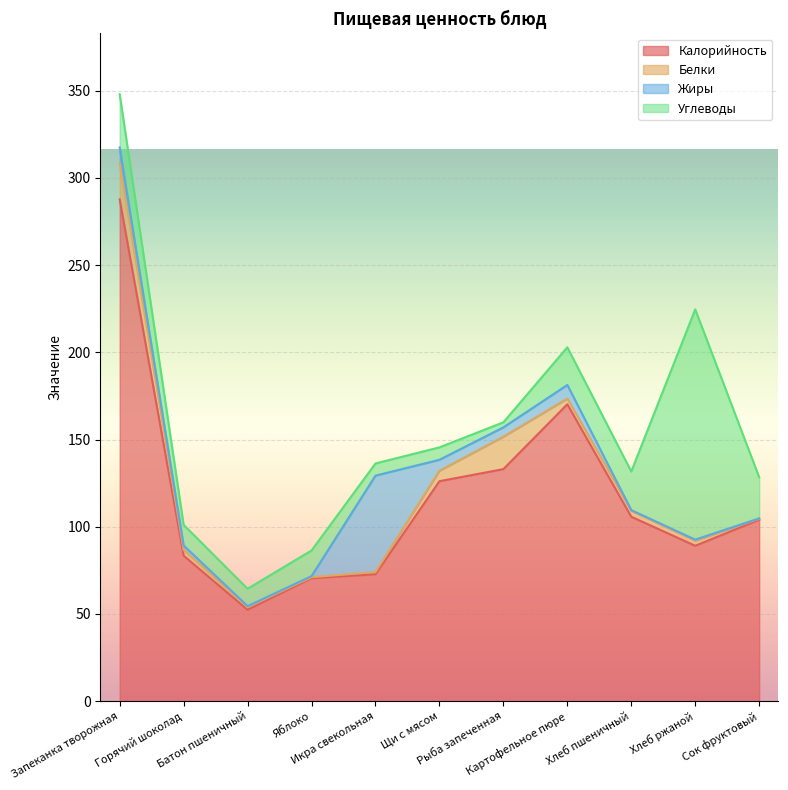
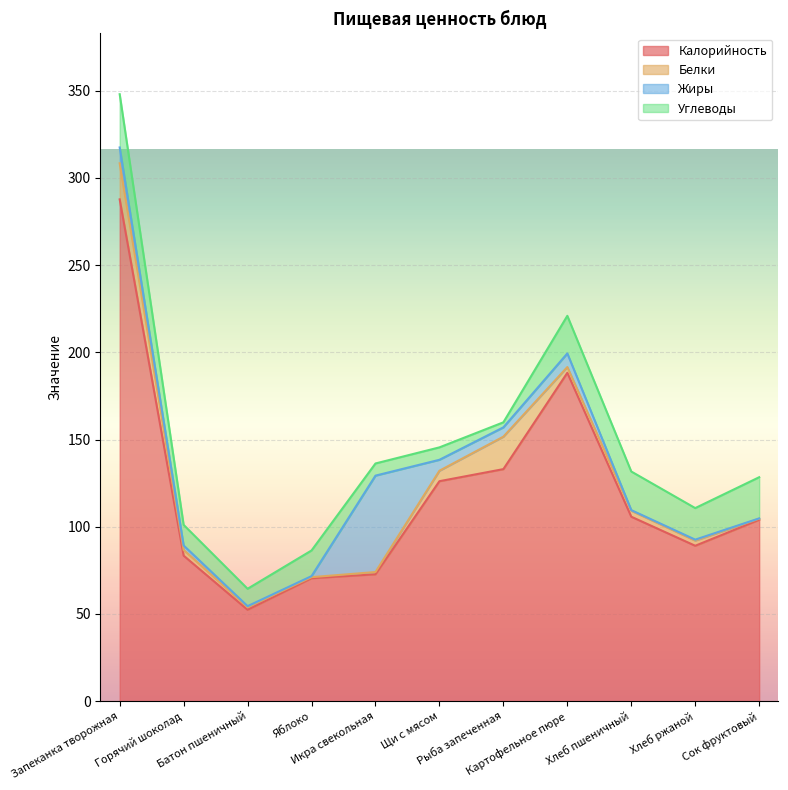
Калорийность, Картофельное пюре: 170 -> 188
Углеводы, Хлеб ржаной: 132 -> 18
